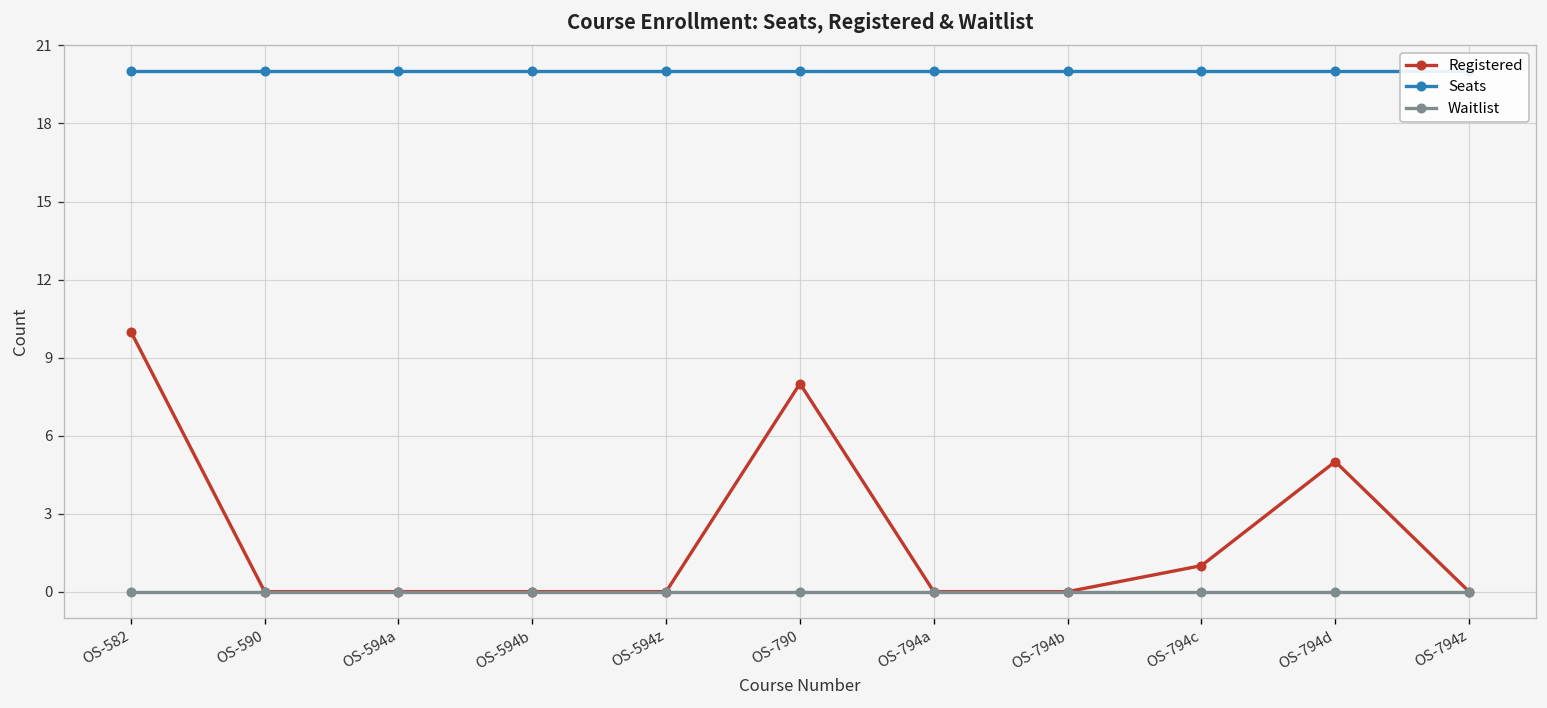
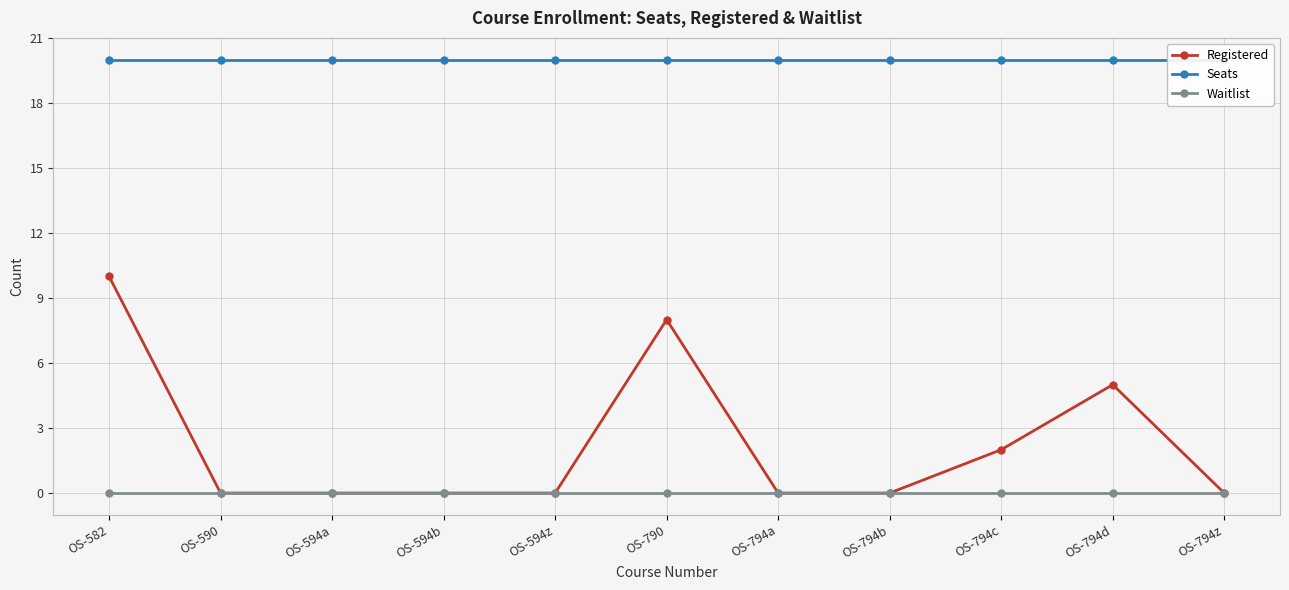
Registered, OS-794c: 1 -> 2
